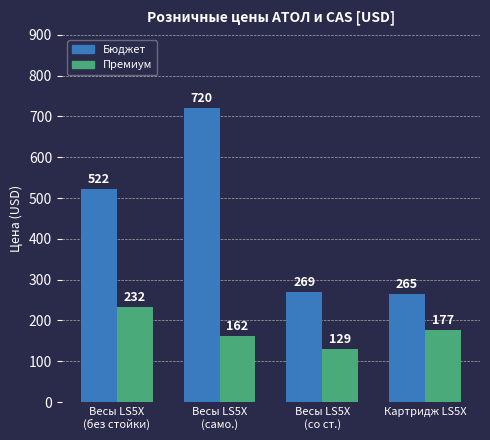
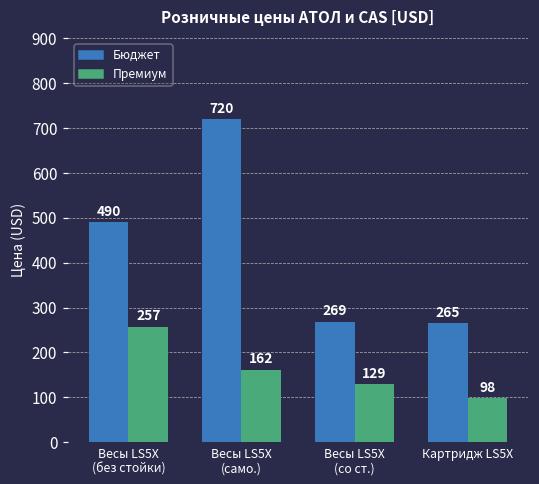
Бюджет, Весы LS5X (без стойки): 522 -> 490
Премиум, Весы LS5X (без стойки): 232 -> 257
Премиум, Картридж LS5X: 177 -> 98
